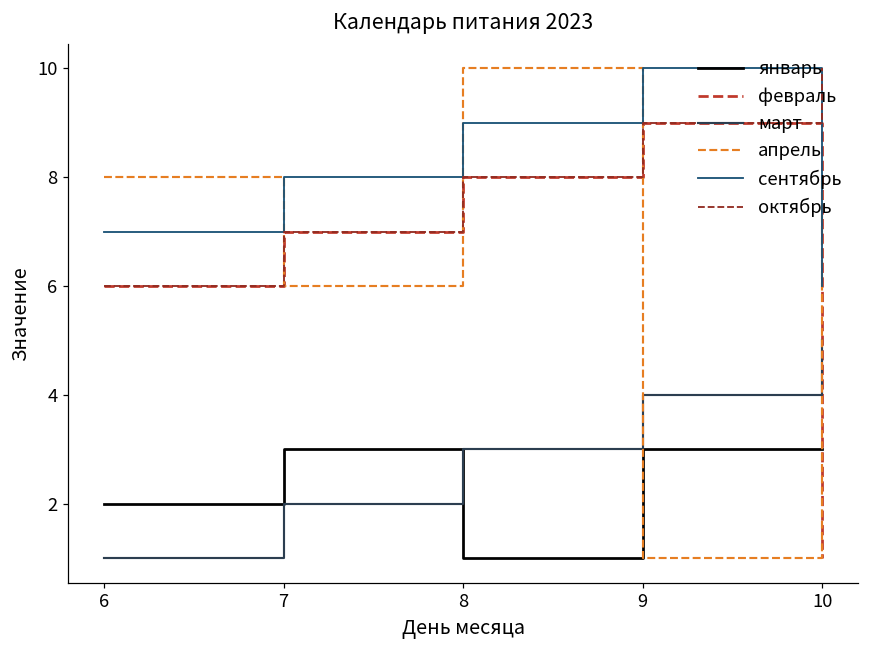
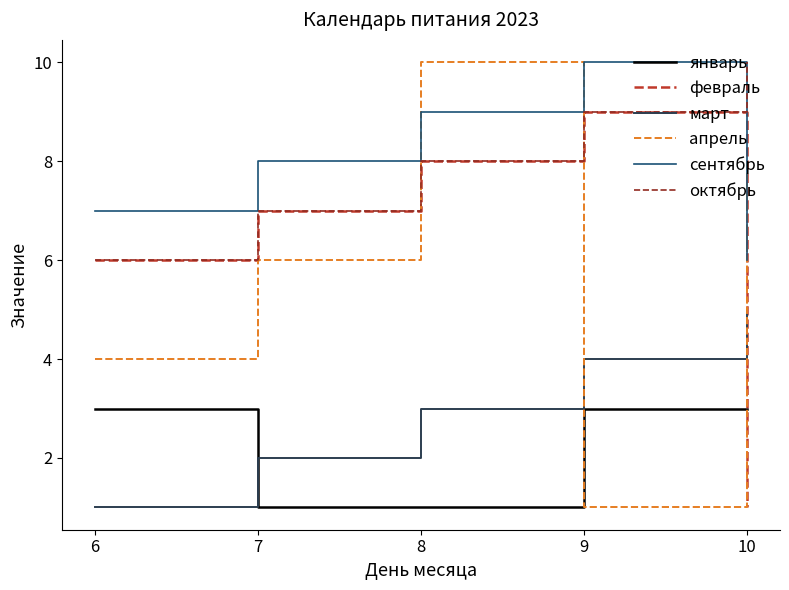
январь, 6: 2 -> 3
апрель, 6: 8 -> 4
январь, 7: 3 -> 1
